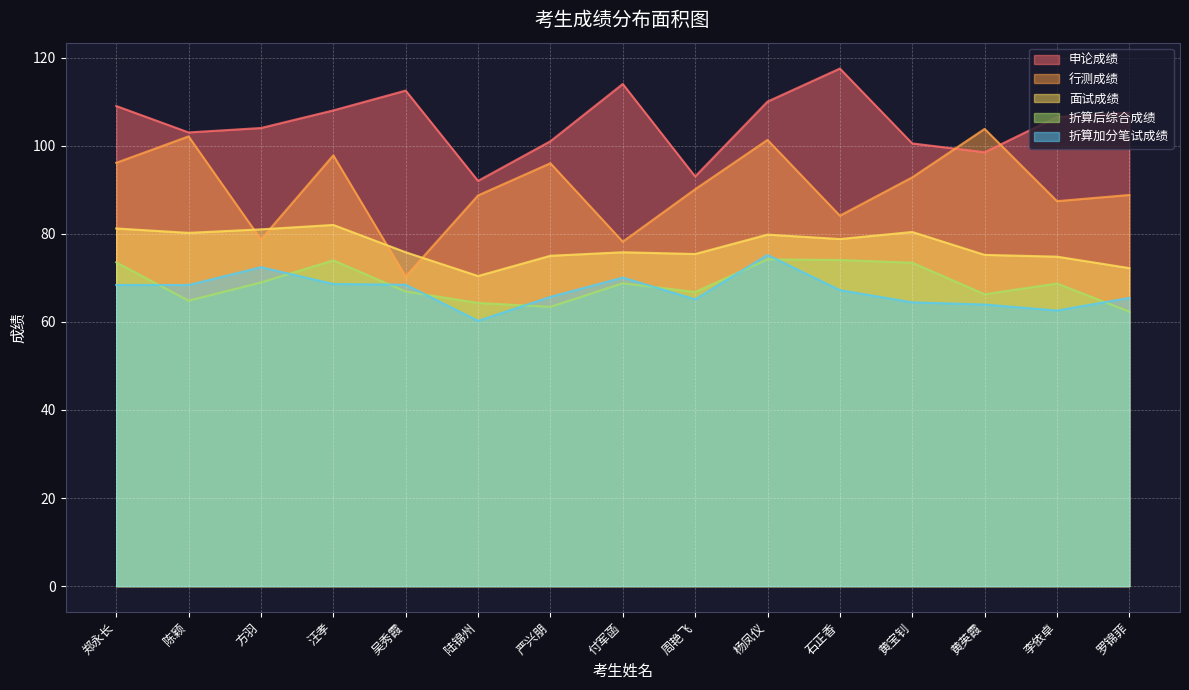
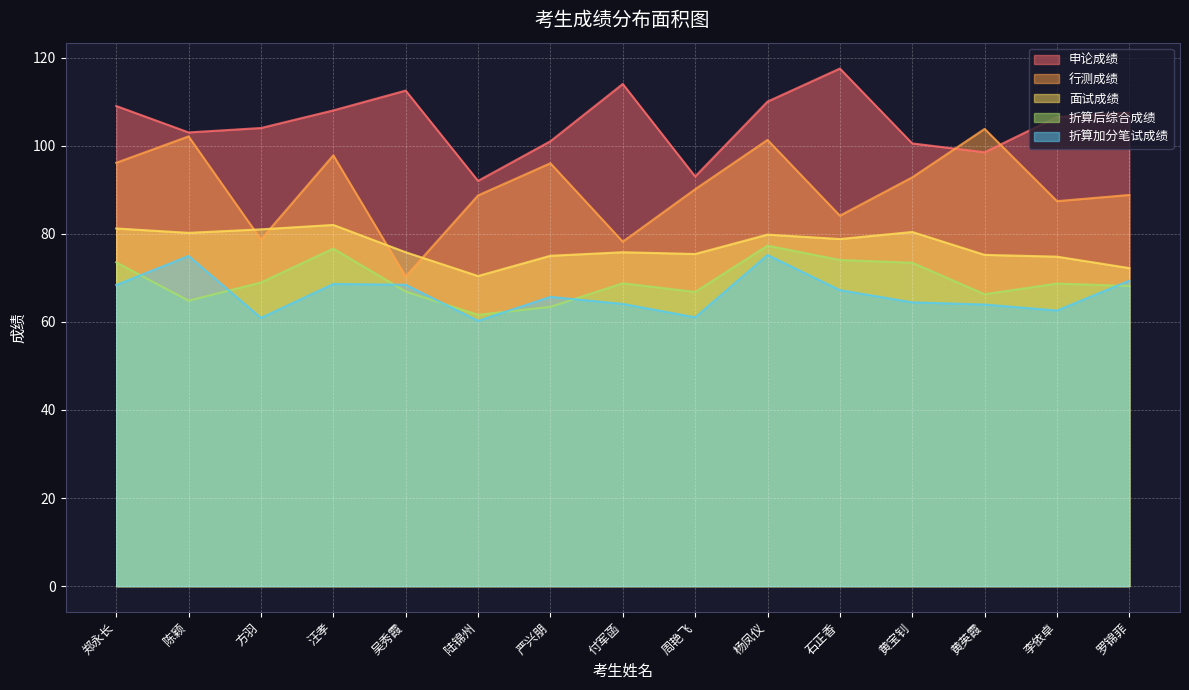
折算加分笔试成绩, 陈颖: 68 -> 75
折算加分笔试成绩, 方羽: 72 -> 61
折算后综合成绩, 汪孝: 74 -> 77
折算后综合成绩, 陆锦州: 64 -> 62
折算加分笔试成绩, 付军菡: 70 -> 64
折算加分笔试成绩, 周艳飞: 65 -> 61
折算后综合成绩, 杨凤仪: 74 -> 77
折算后综合成绩, 罗锦菲: 62 -> 68
折算加分笔试成绩, 罗锦菲: 65 -> 69
